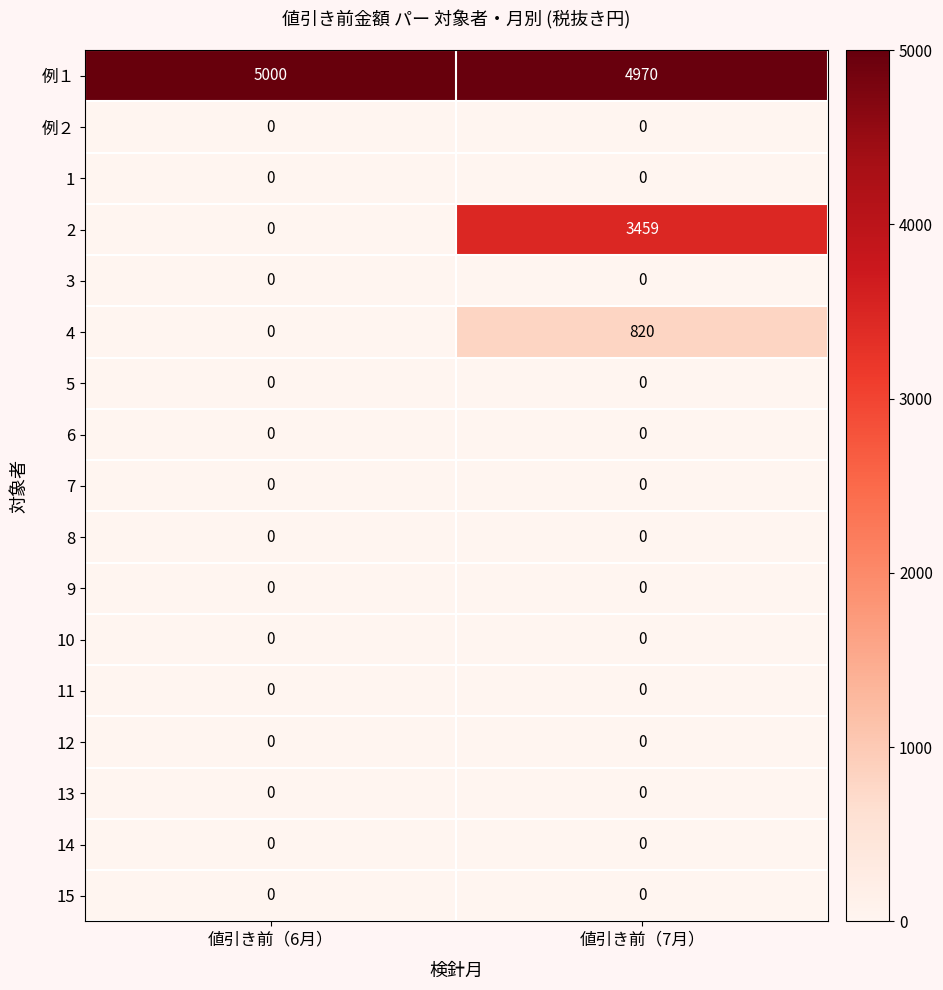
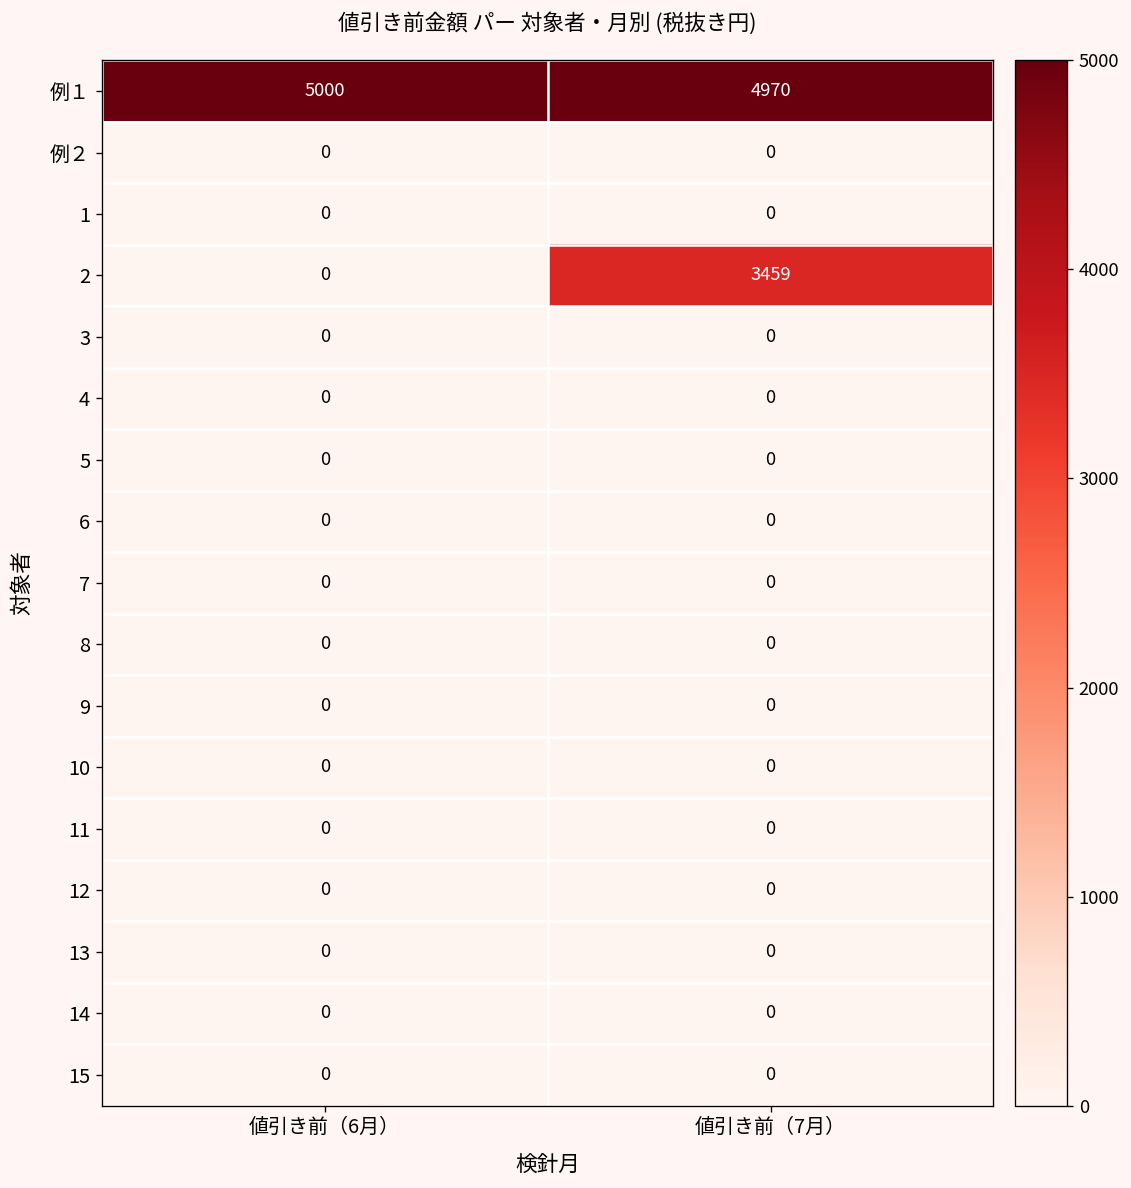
4, 値引き前（7月）: 820 -> 0
